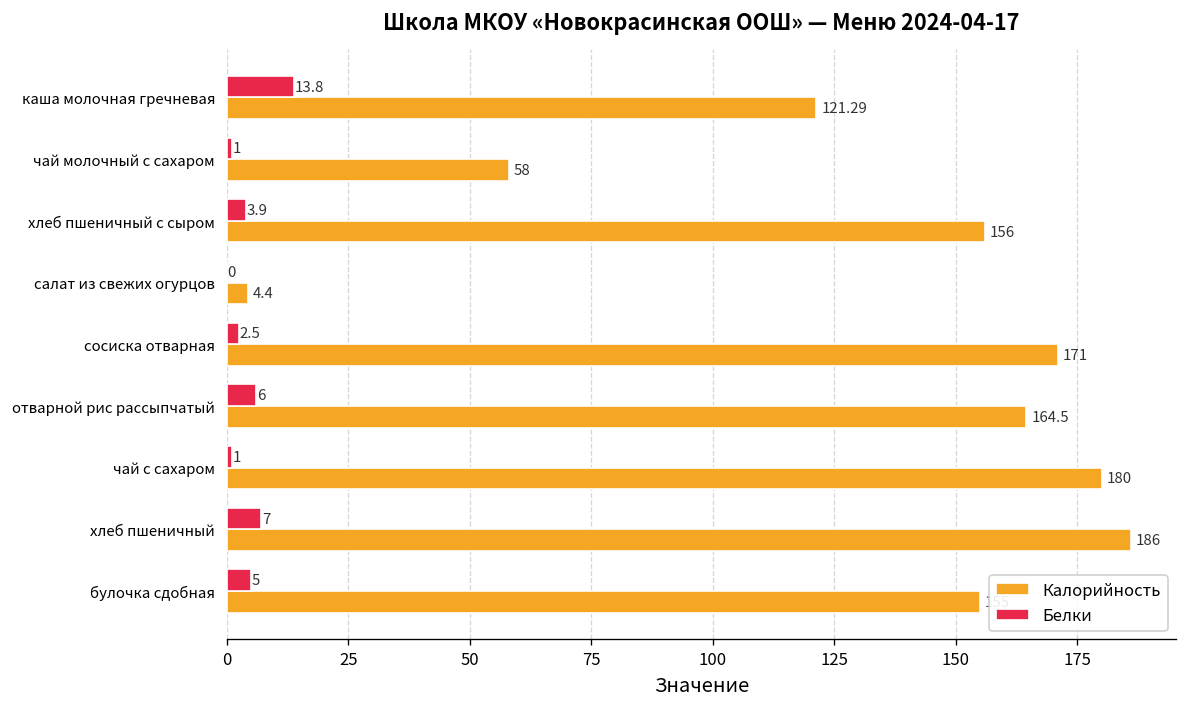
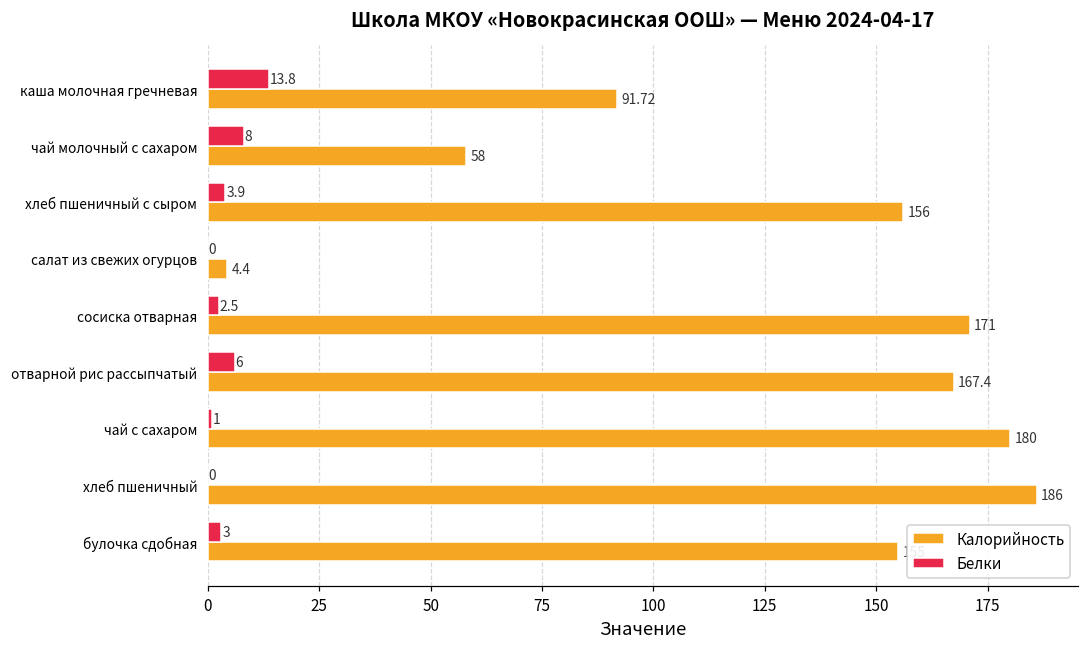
Калорийность, каша молочная гречневая: 121.29 -> 91.72
Белки, чай молочный с сахаром: 1 -> 8
Калорийность, отварной рис рассыпчатый: 164.5 -> 167.4
Белки, хлеб пшеничный: 7 -> 0
Белки, булочка сдобная: 5 -> 3
